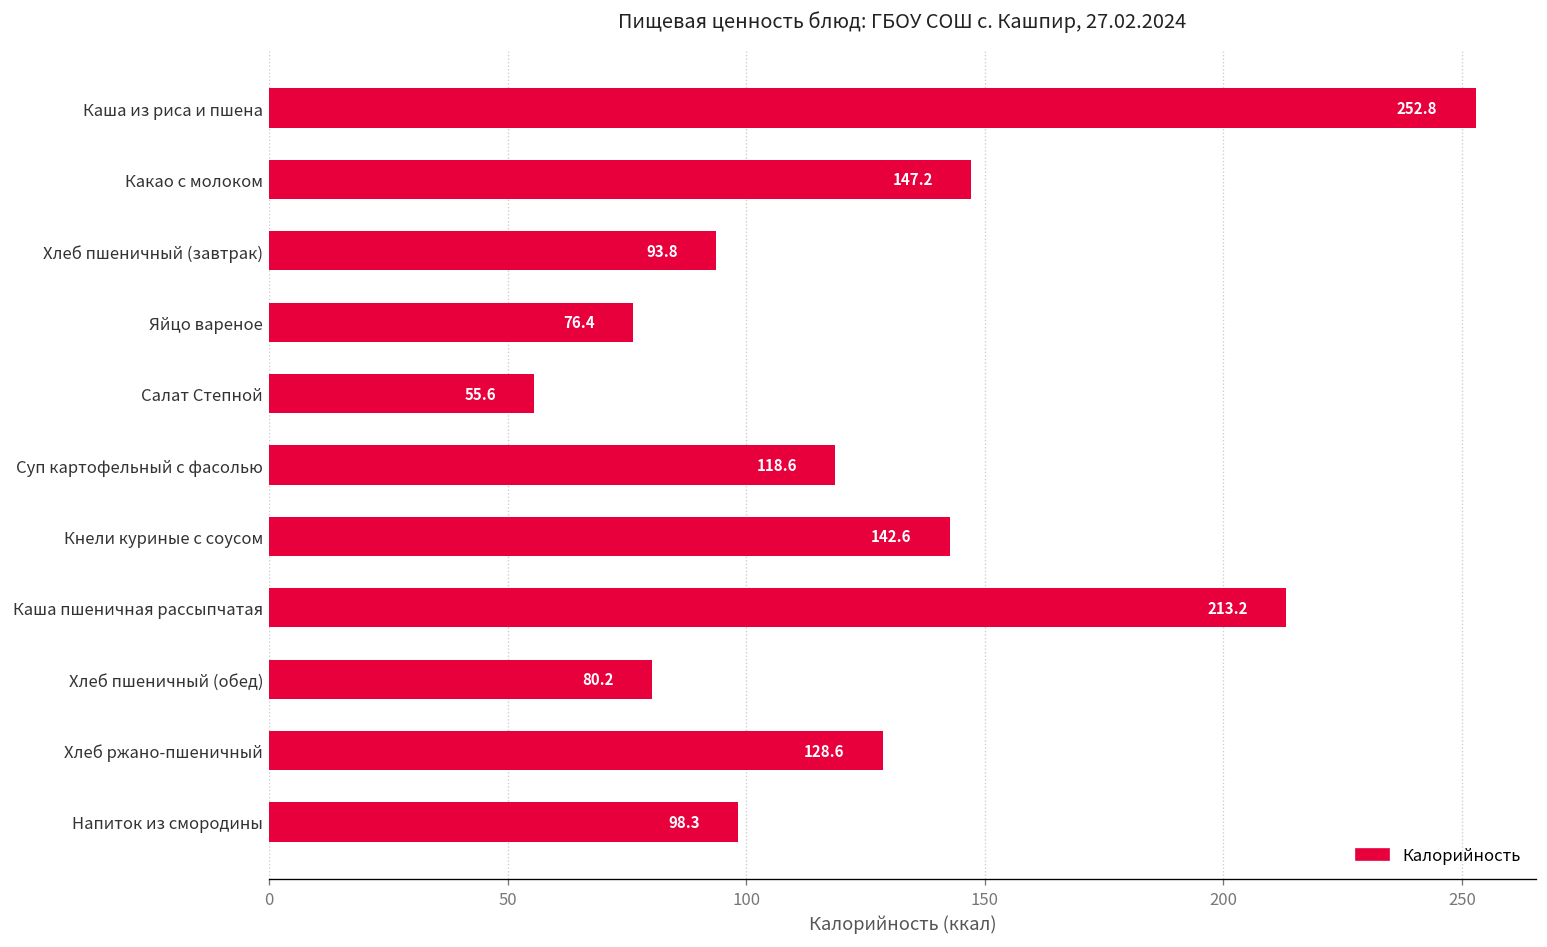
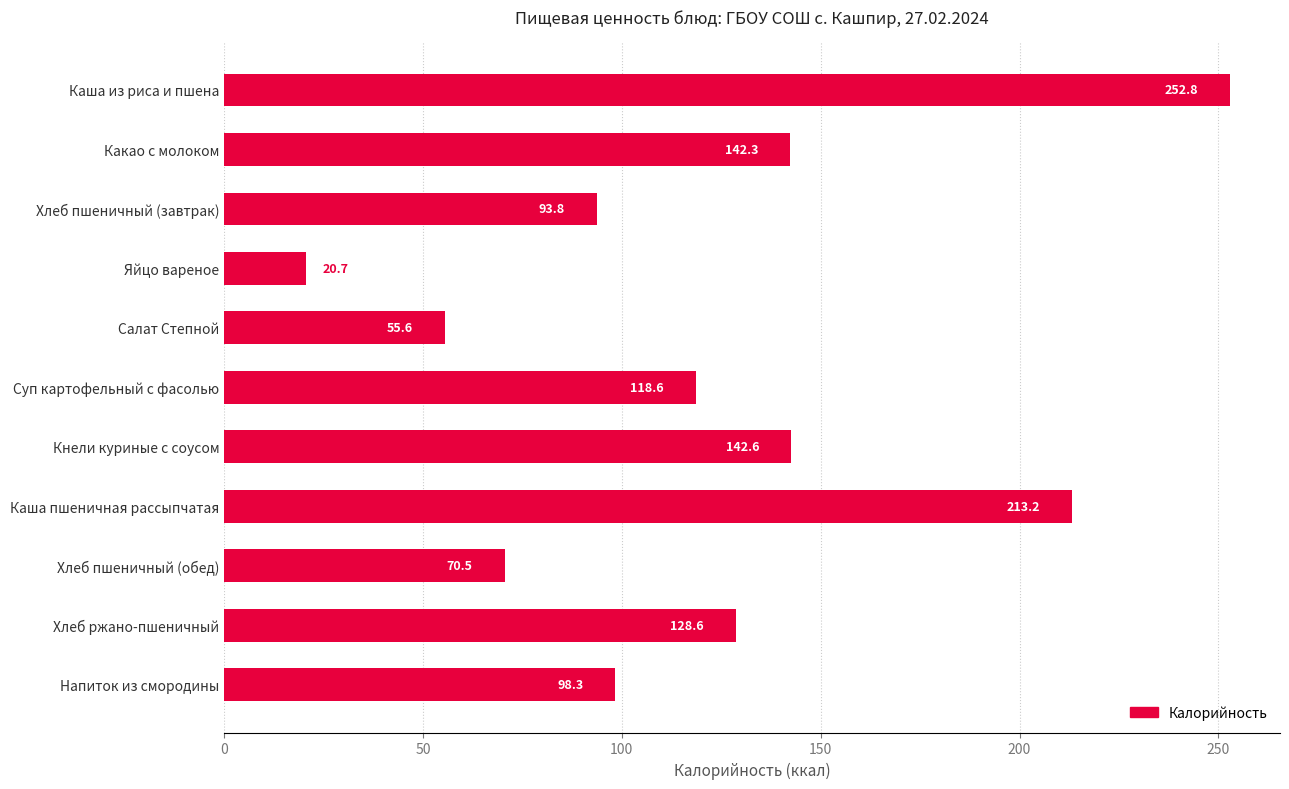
Какао с молоком: 147.2 -> 142.3
Яйцо вареное: 76.4 -> 20.7
Хлеб пшеничный (обед): 80.2 -> 70.5
